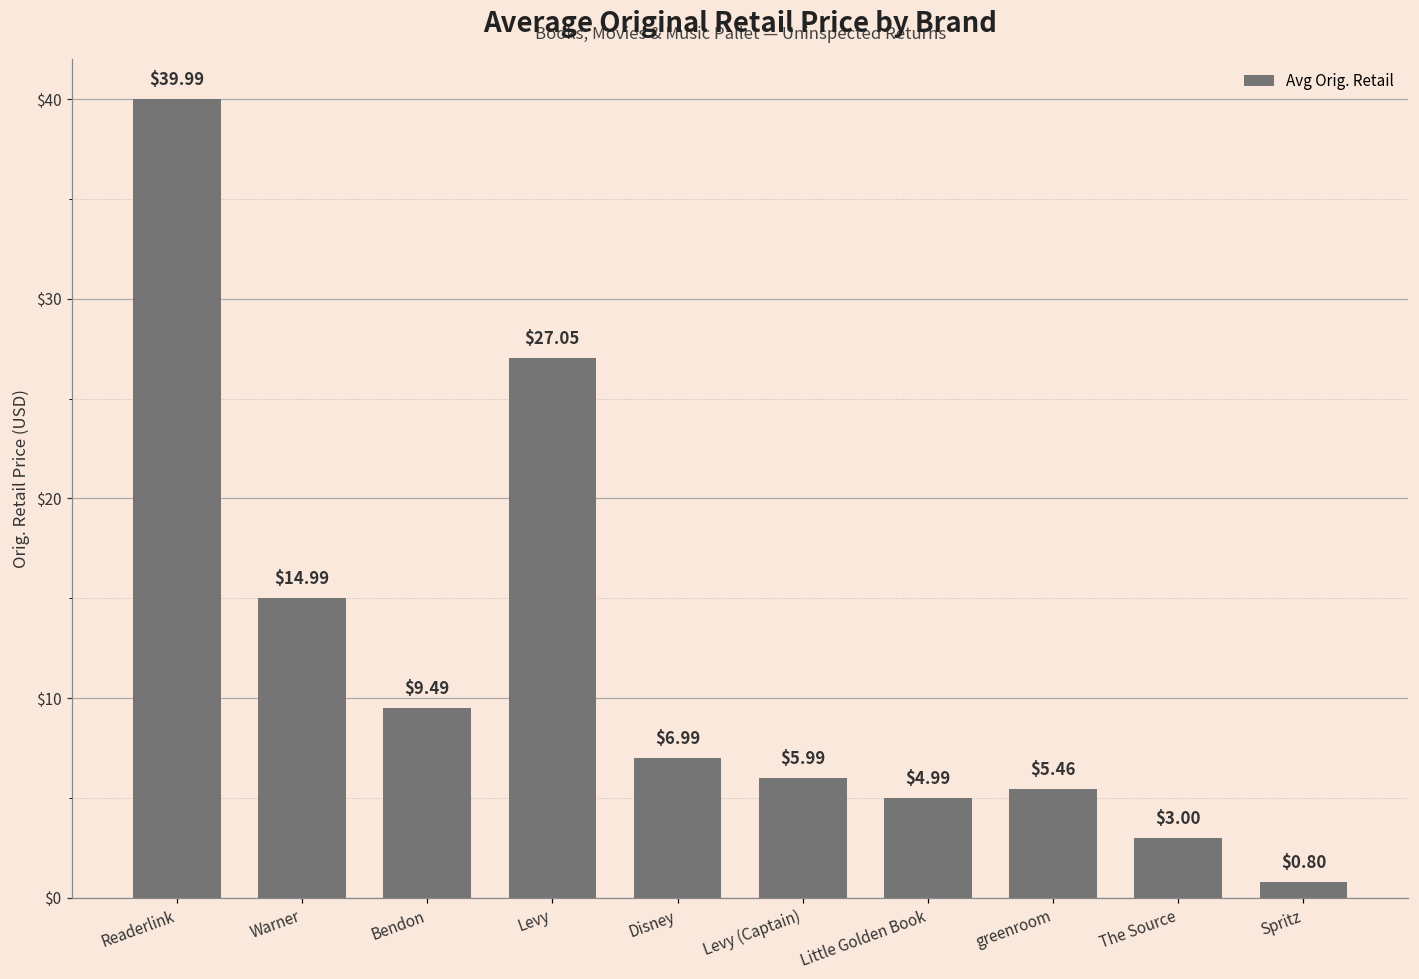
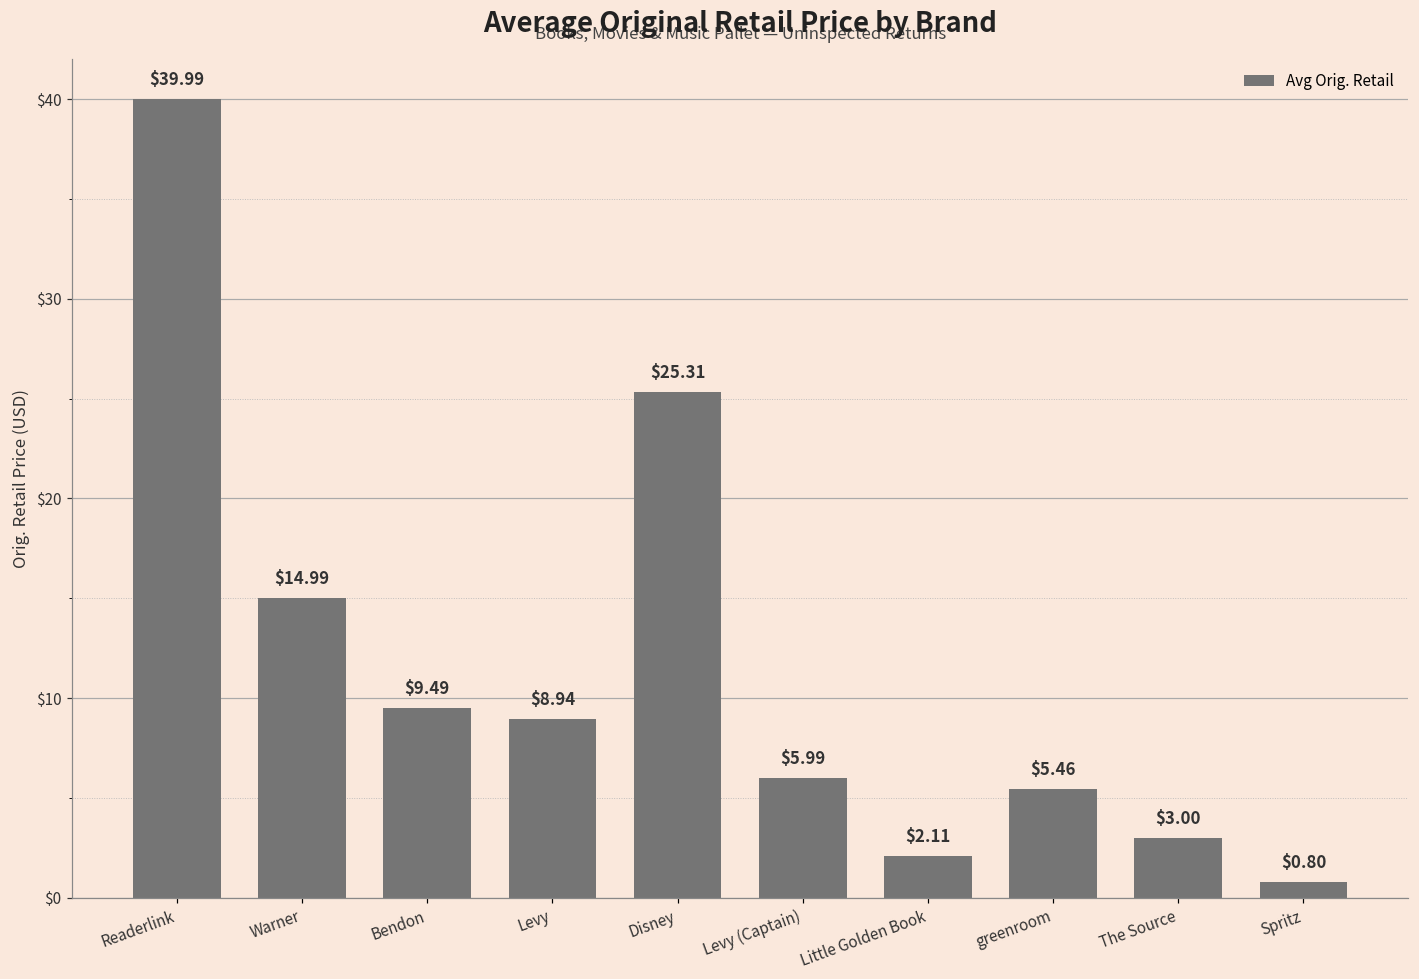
Levy: $27.05 -> $8.94
Disney: $6.99 -> $25.31
Little Golden Book: $4.99 -> $2.11
